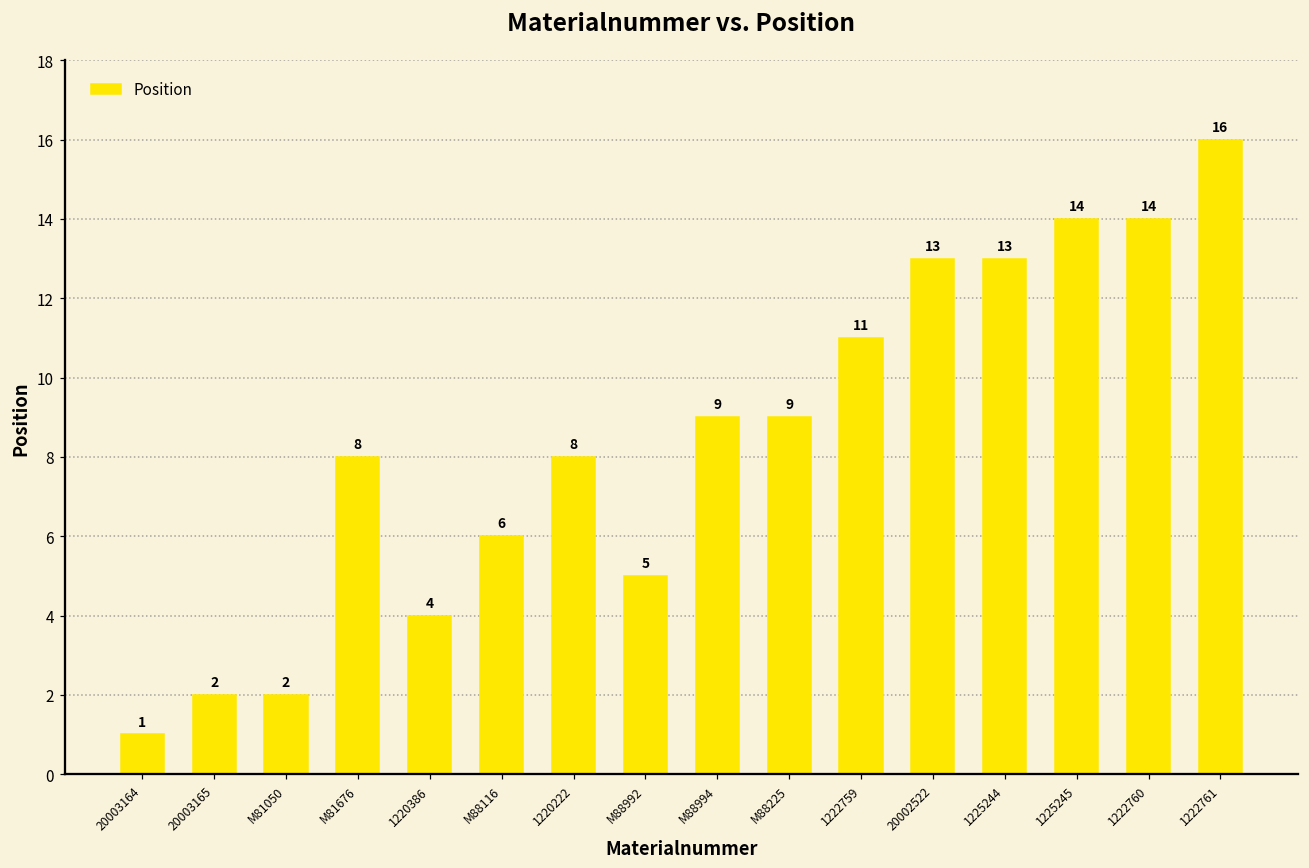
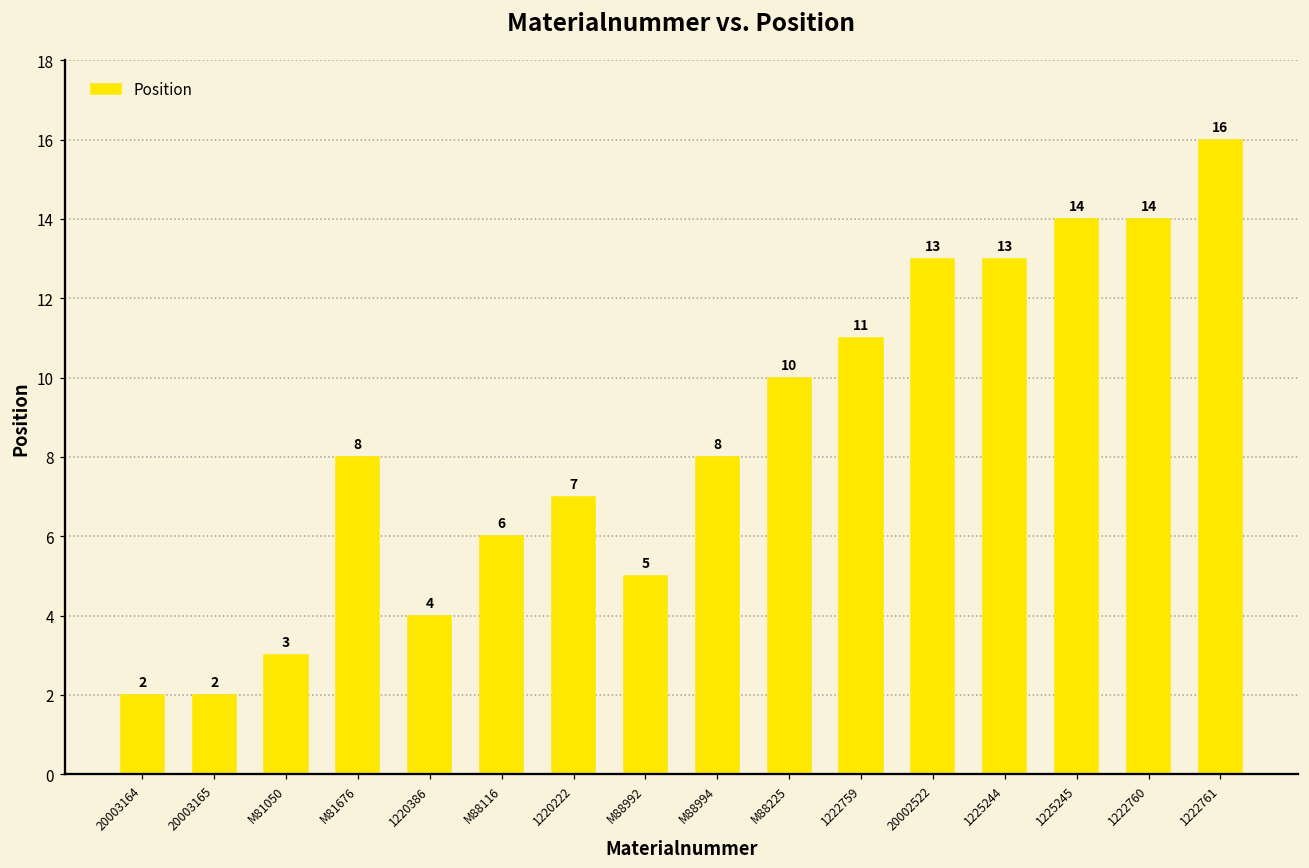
20003164: 1 -> 2
M81050: 2 -> 3
1220222: 8 -> 7
M88994: 9 -> 8
M88225: 9 -> 10
